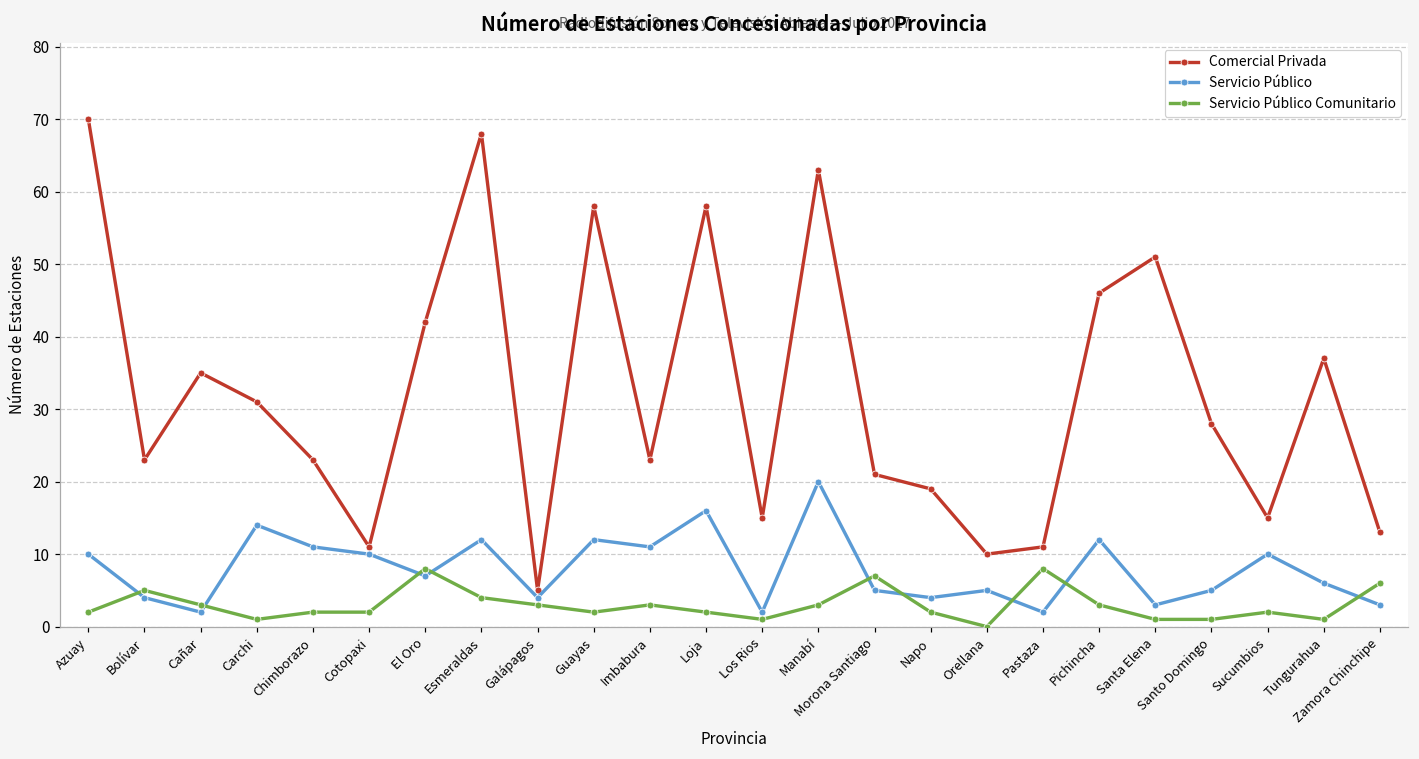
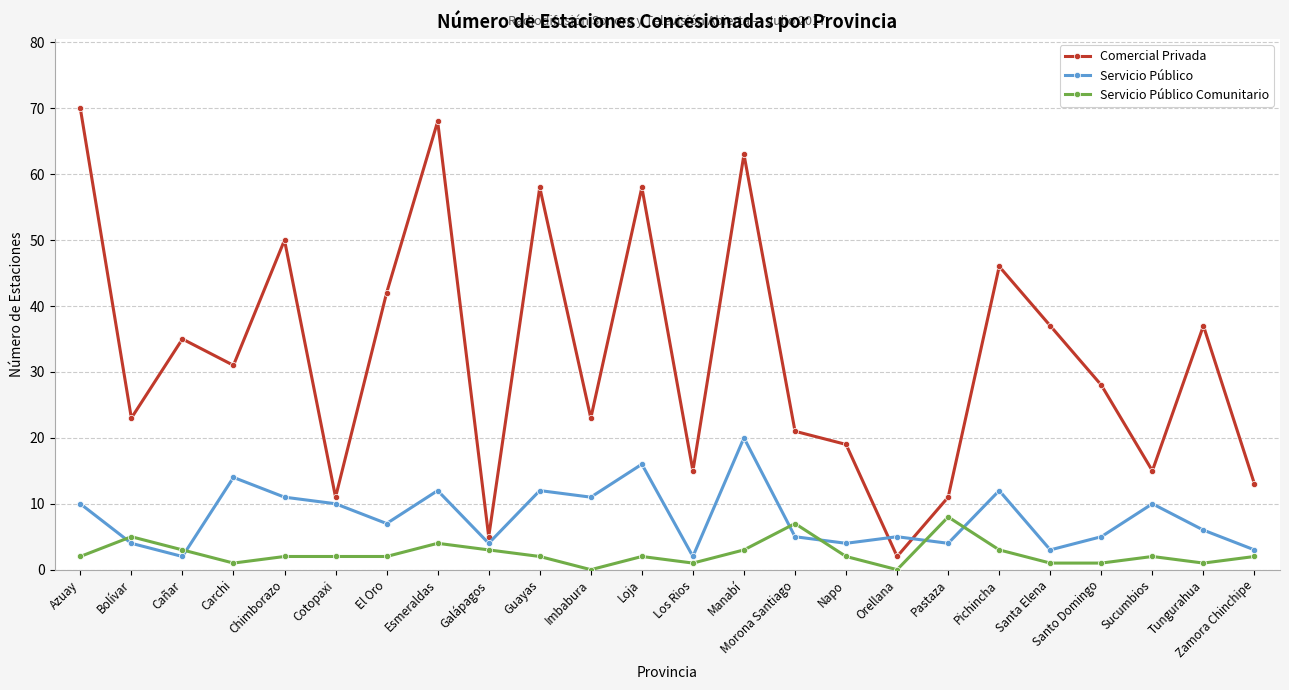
Comercial Privada, Chimborazo: 23 -> 50
Servicio Público Comunitario, El Oro: 8 -> 2
Servicio Público Comunitario, Imbabura: 3 -> 0
Comercial Privada, Orellana: 10 -> 2
Servicio Público, Pastaza: 2 -> 4
Comercial Privada, Santa Elena: 51 -> 37
Servicio Público Comunitario, Zamora Chinchipe: 6 -> 2
